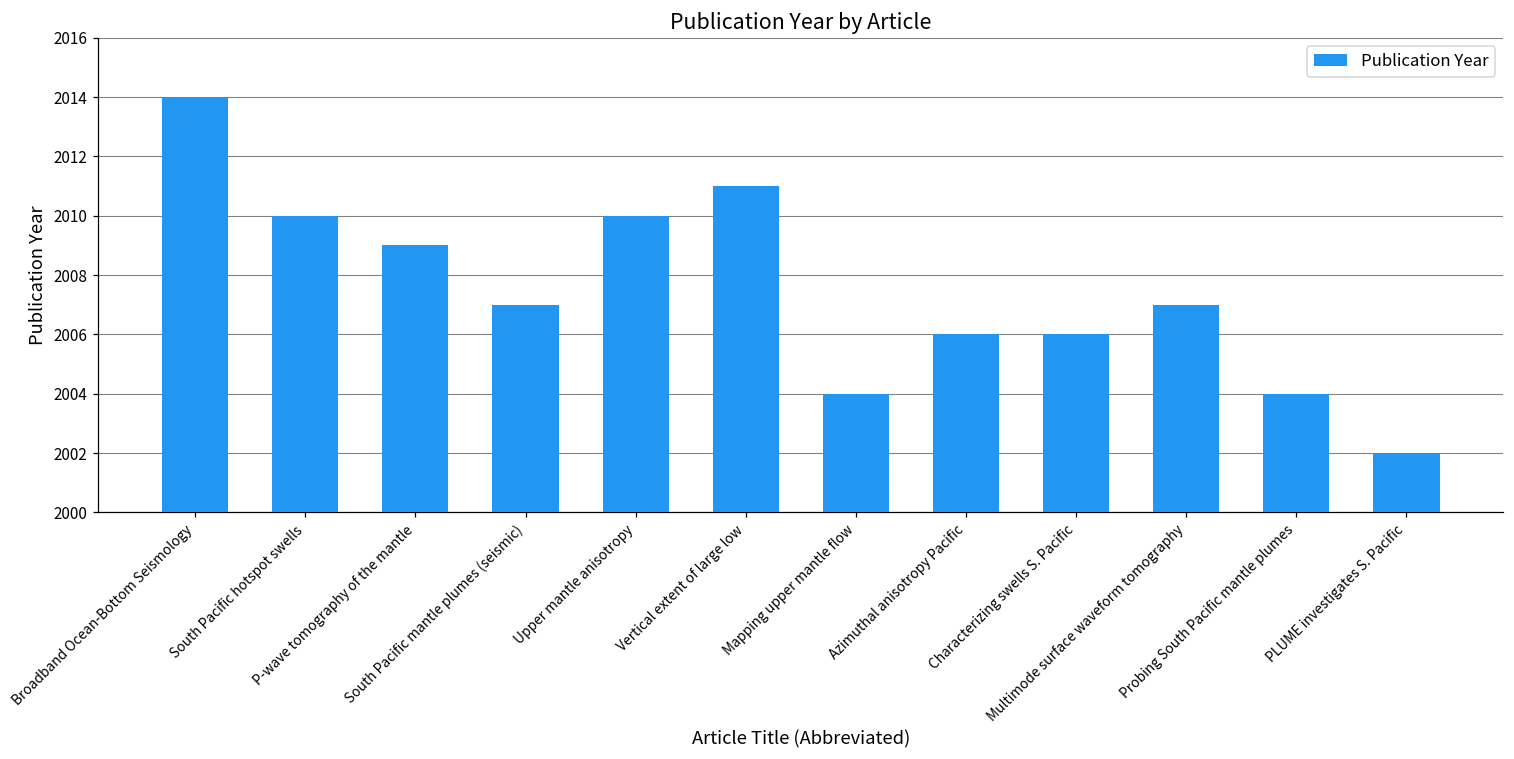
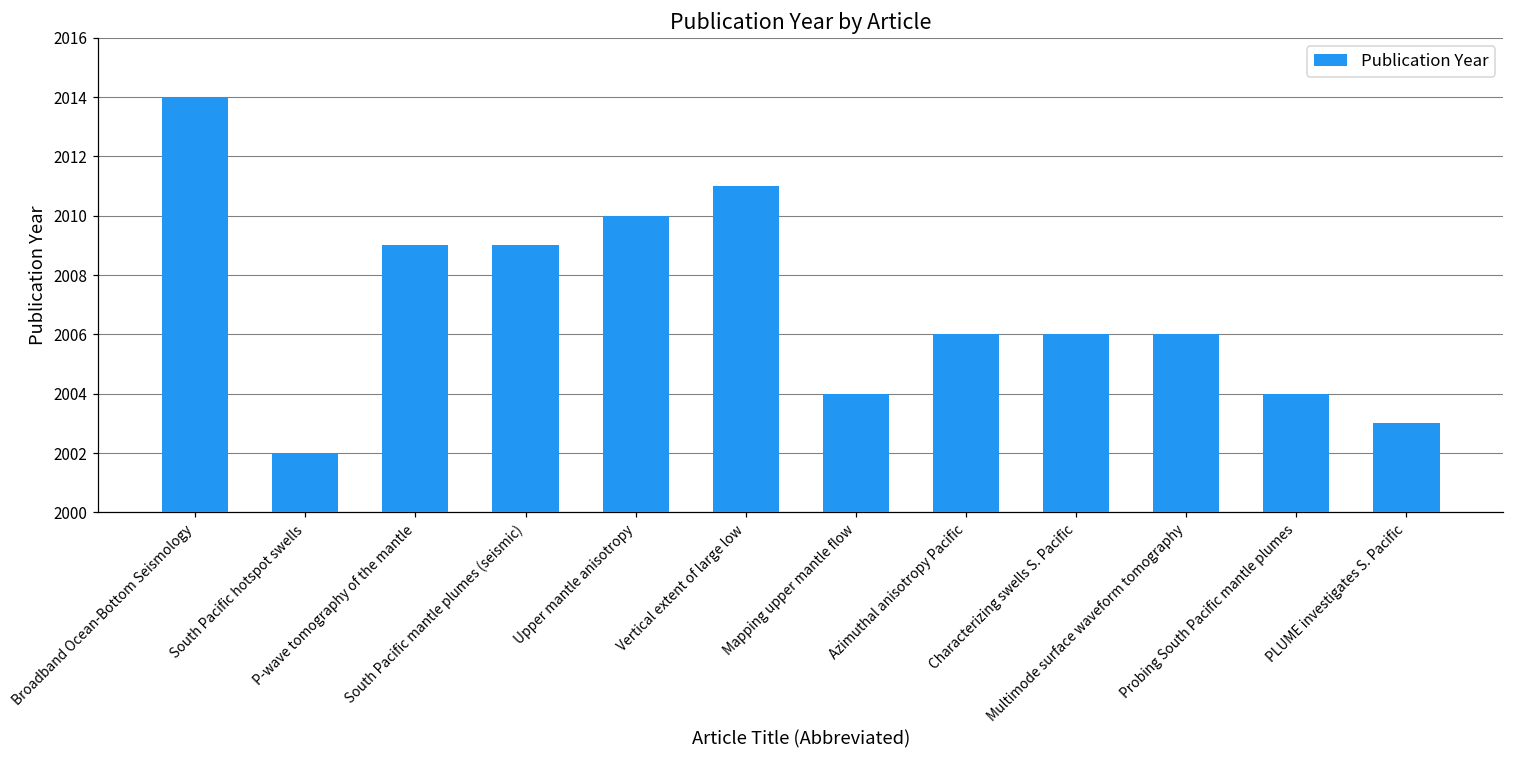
South Pacific hotspot swells: 2010 -> 2002
South Pacific mantle plumes (seismic): 2007 -> 2009
Multimode surface waveform tomography: 2007 -> 2006
PLUME investigates S. Pacific: 2002 -> 2003
